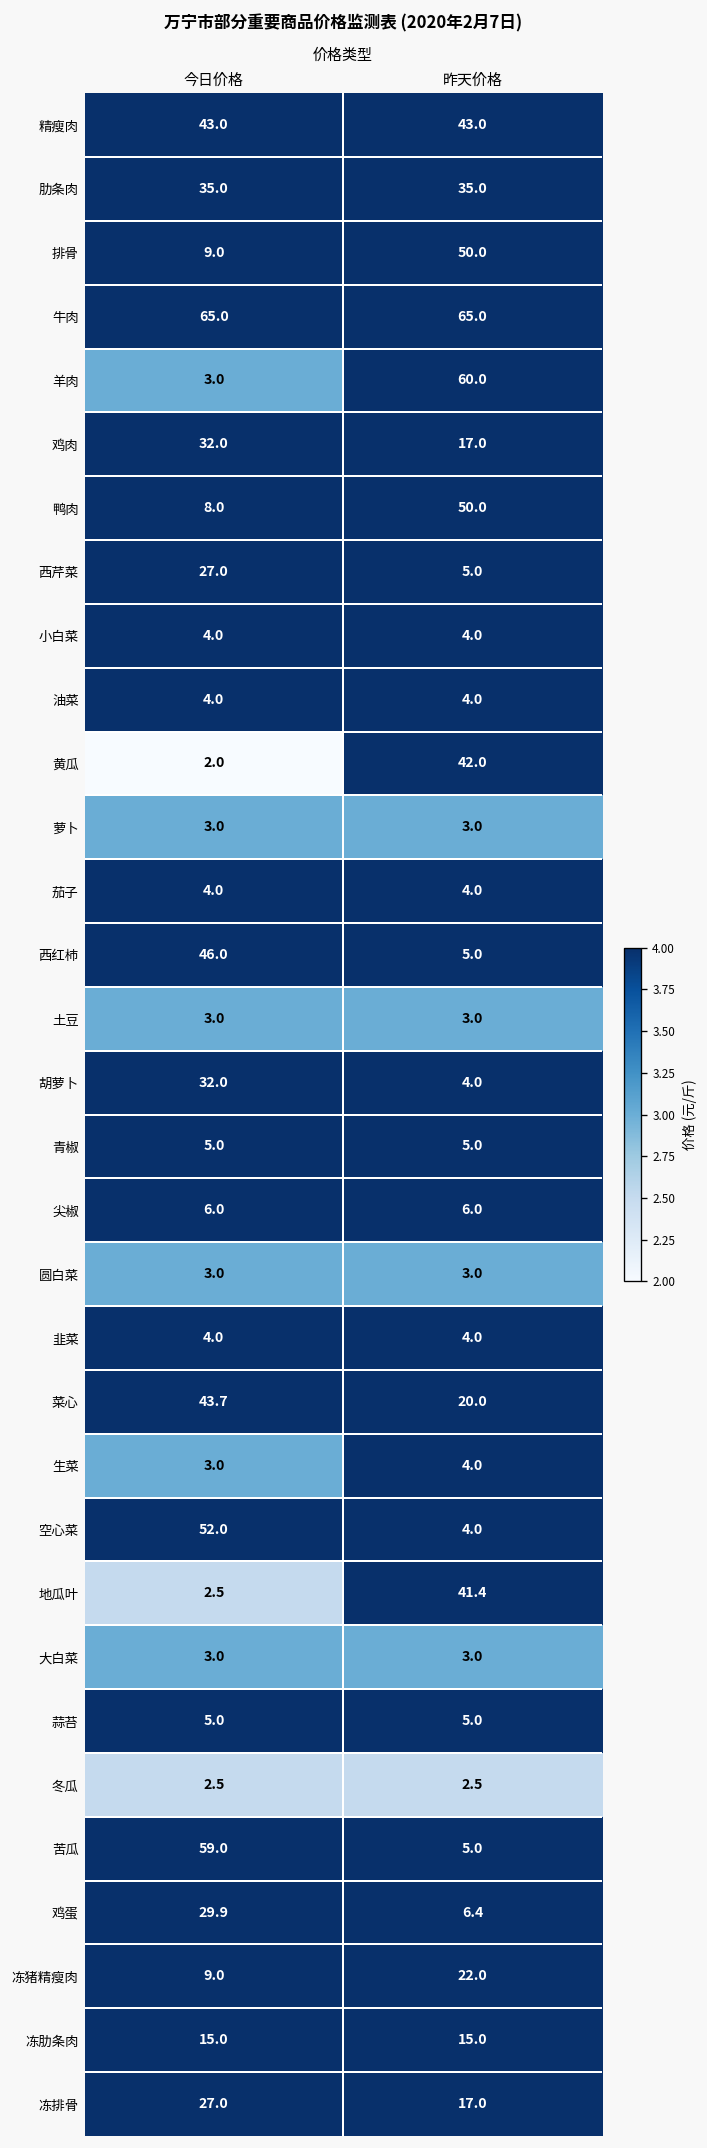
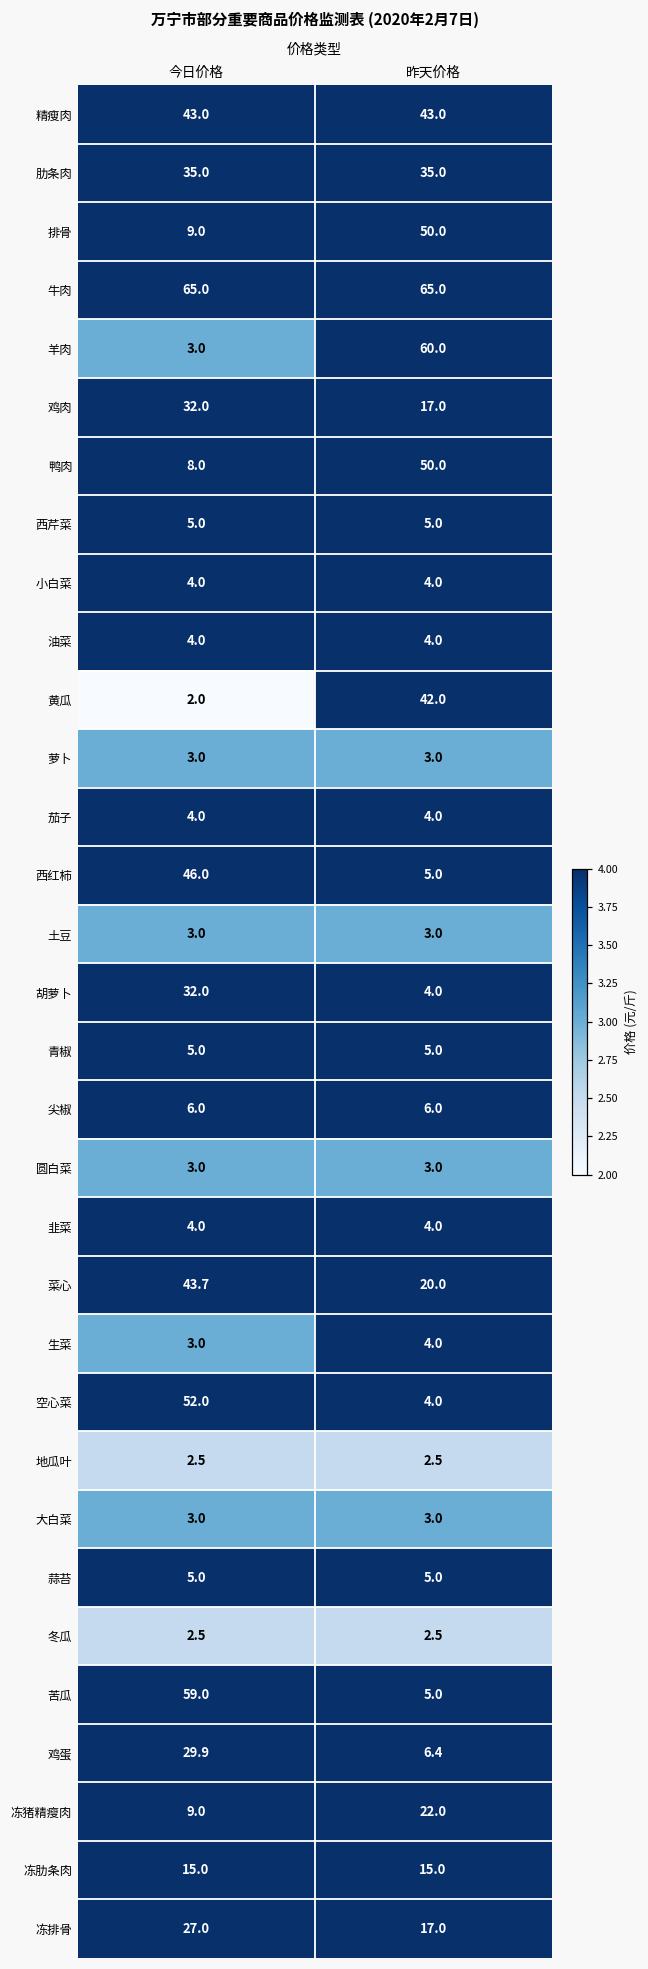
西芹菜, 今日价格: 27.0 -> 5.0
地瓜叶, 昨天价格: 41.4 -> 2.5
